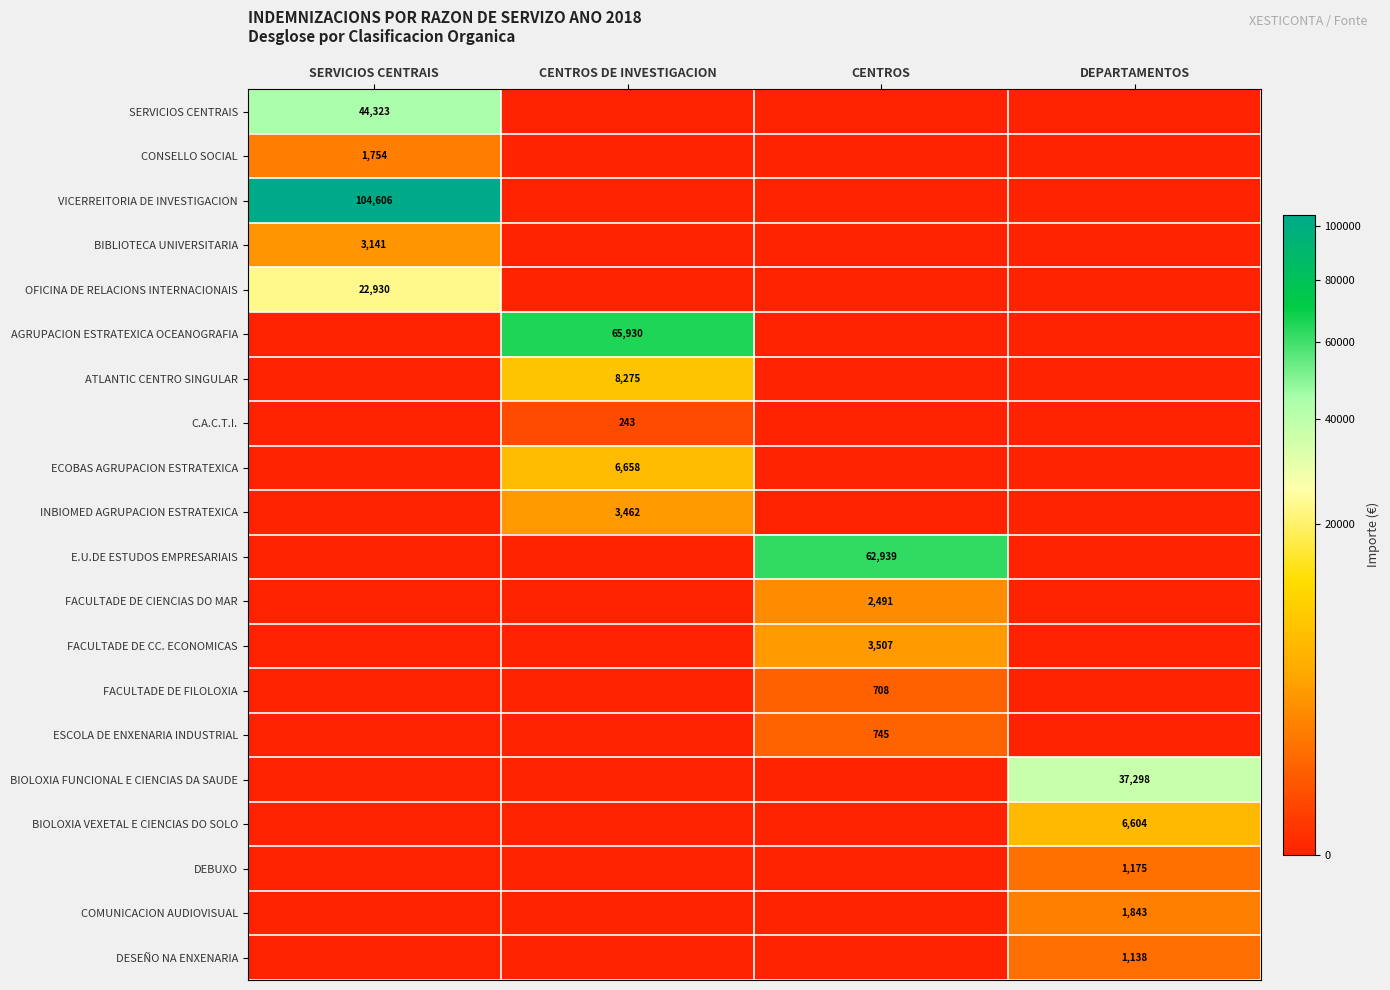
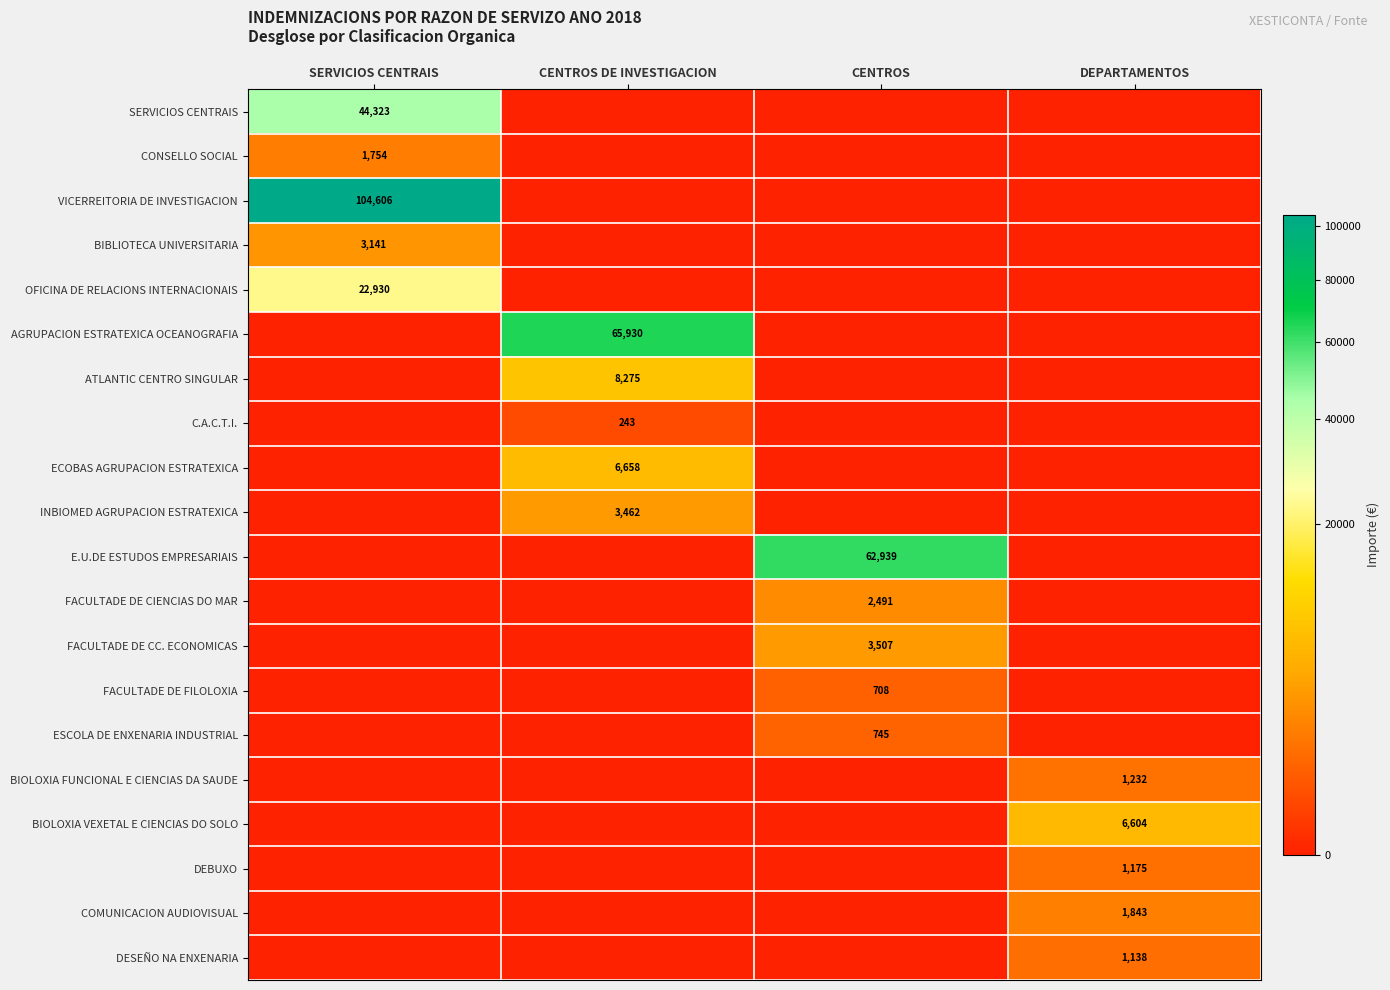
BIOLOXIA FUNCIONAL E CIENCIAS DA SAUDE, DEPARTAMENTOS: 37,298 -> 1,232
